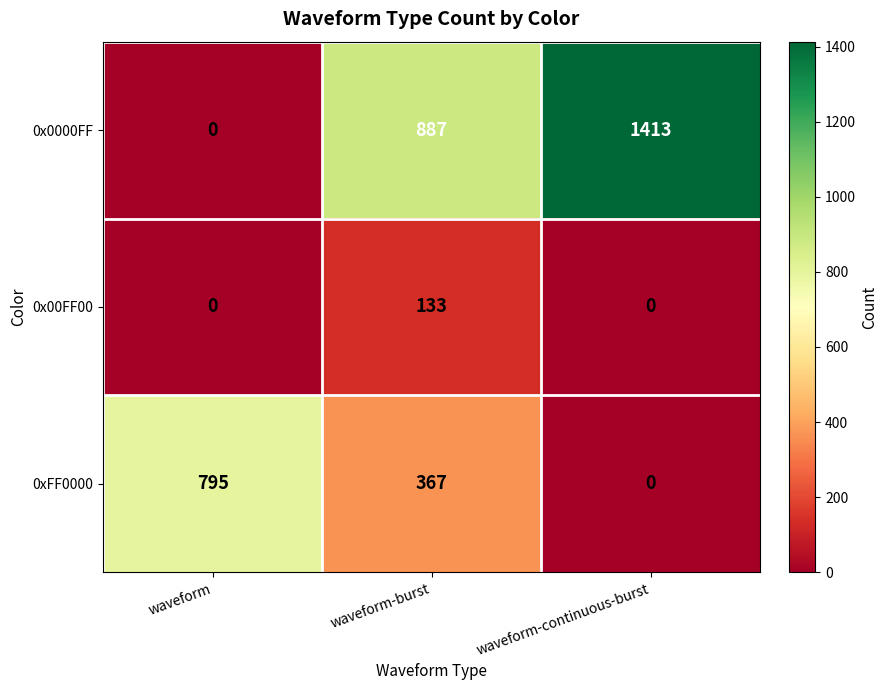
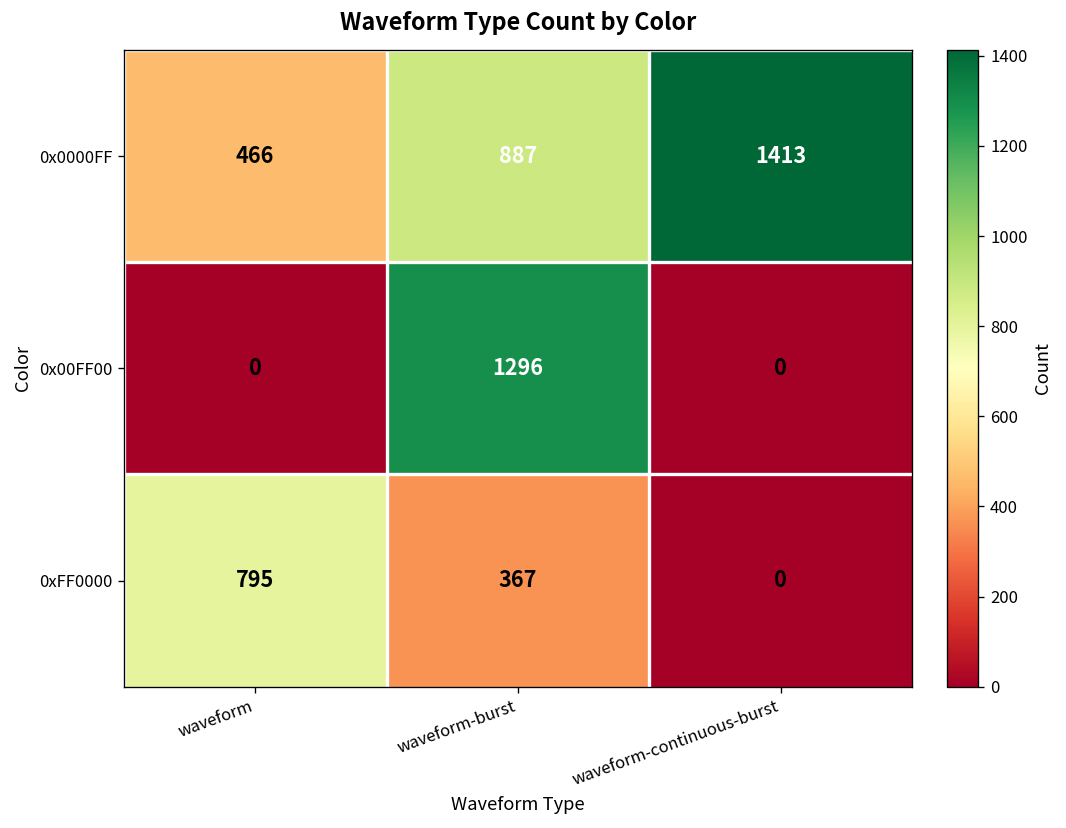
0x0000FF, waveform: 0 -> 466
0x00FF00, waveform-burst: 133 -> 1296
